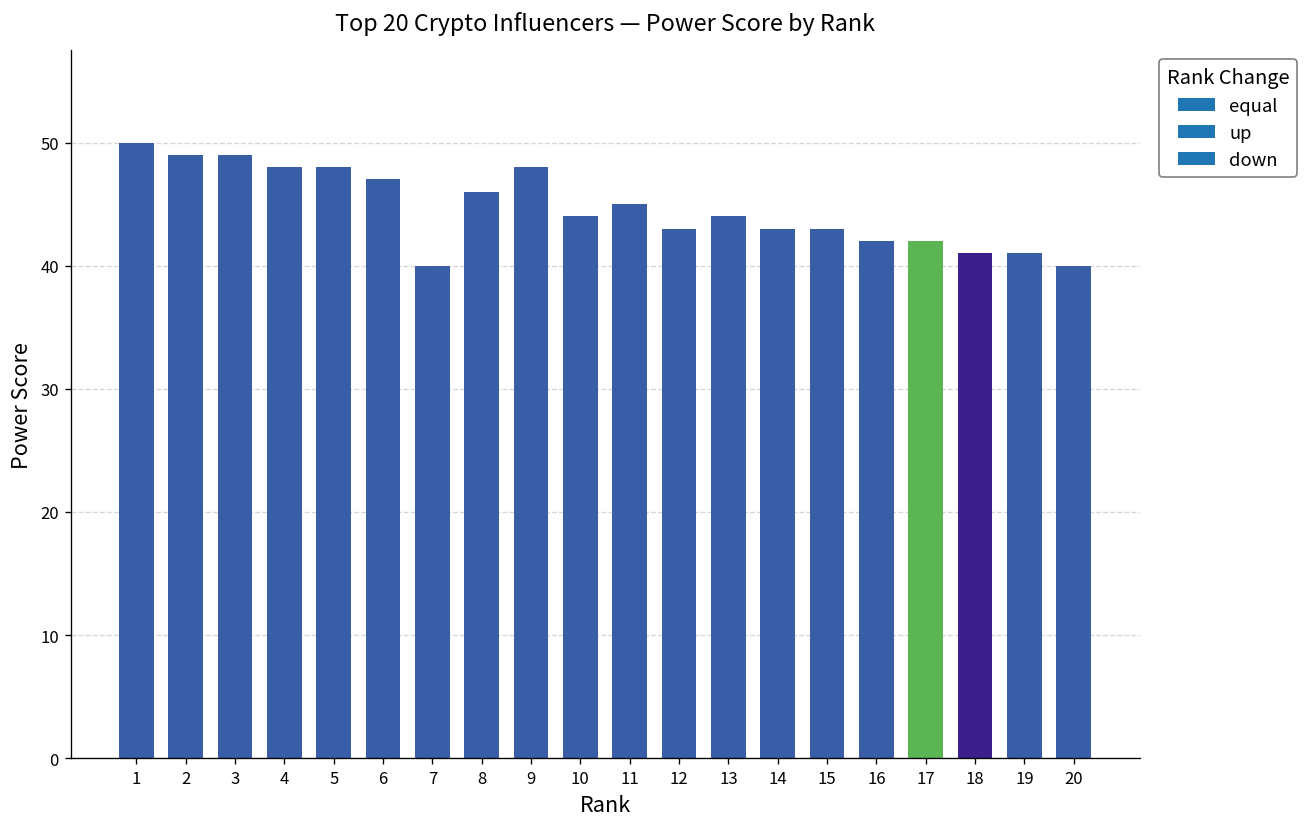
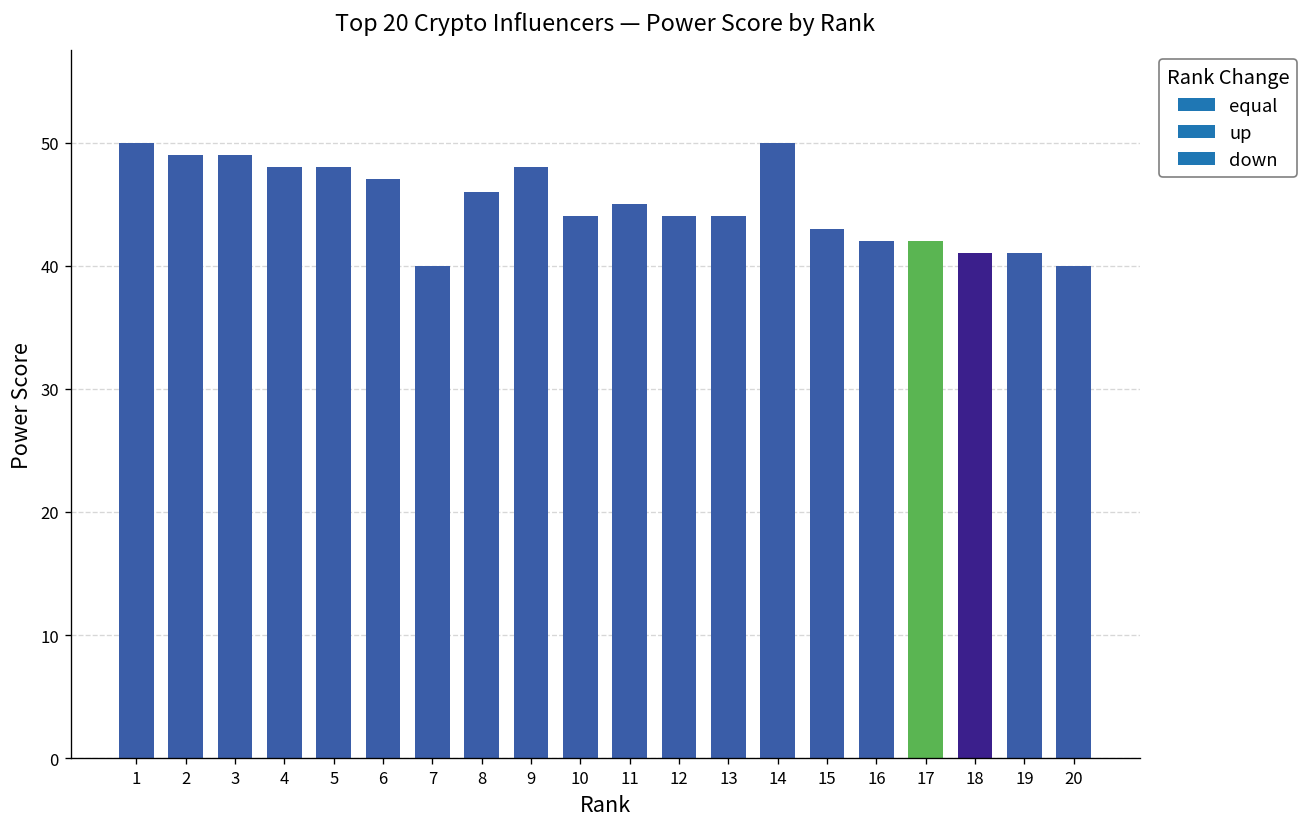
12: 43 -> 44
14: 43 -> 50
